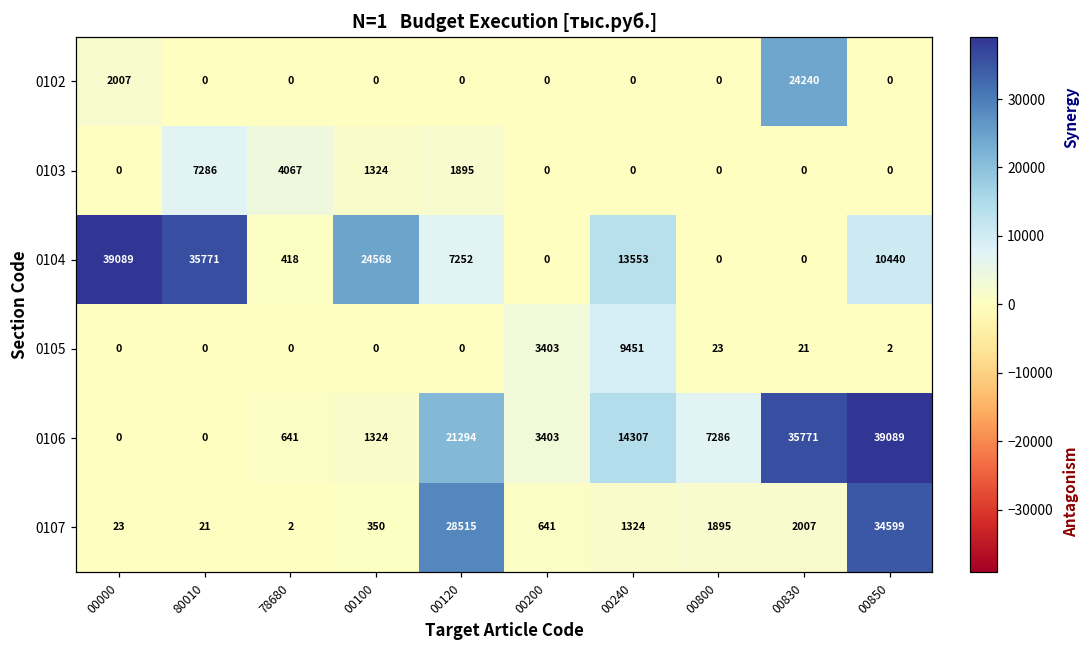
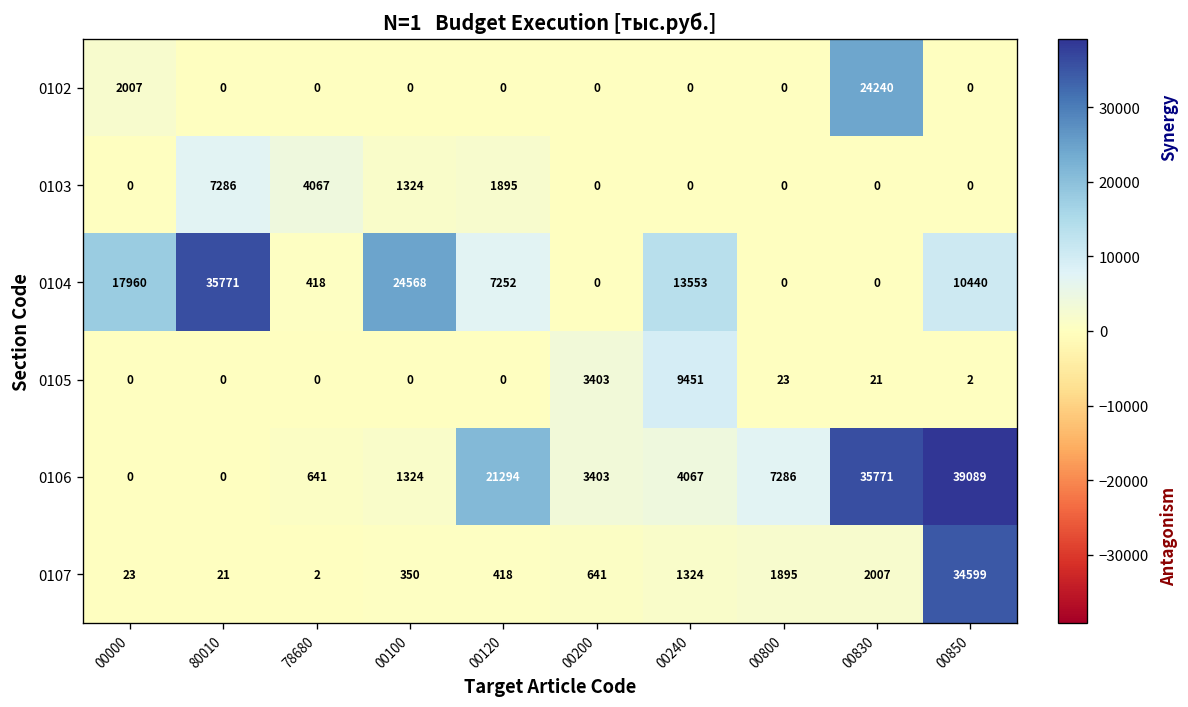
0104, 00000: 39089 -> 17960
0106, 00240: 14307 -> 4067
0107, 00120: 28515 -> 418
